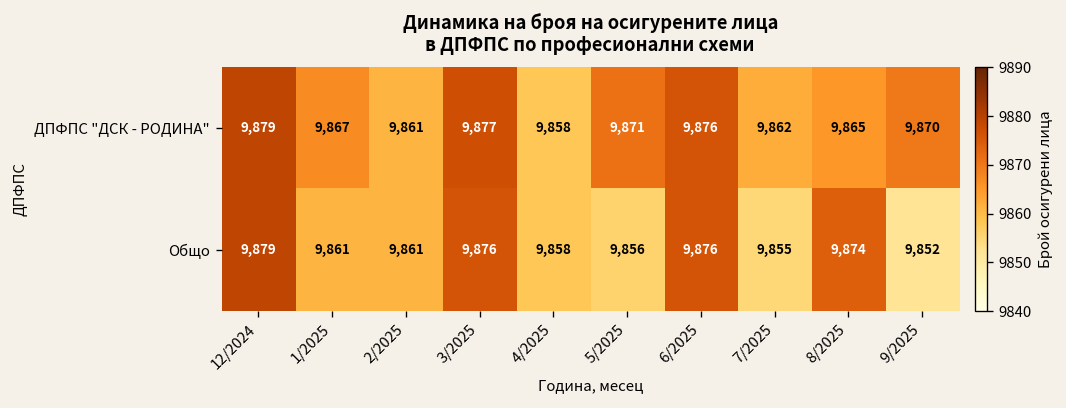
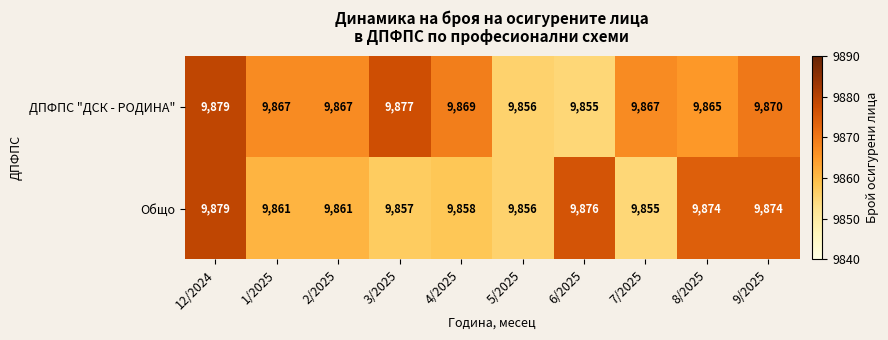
ДПФПС "ДСК - РОДИНА", 2/2025: 9,861 -> 9,867
ДПФПС "ДСК - РОДИНА", 4/2025: 9,858 -> 9,869
ДПФПС "ДСК - РОДИНА", 5/2025: 9,871 -> 9,856
ДПФПС "ДСК - РОДИНА", 6/2025: 9,876 -> 9,855
ДПФПС "ДСК - РОДИНА", 7/2025: 9,862 -> 9,867
Общо, 3/2025: 9,876 -> 9,857
Общо, 9/2025: 9,852 -> 9,874
